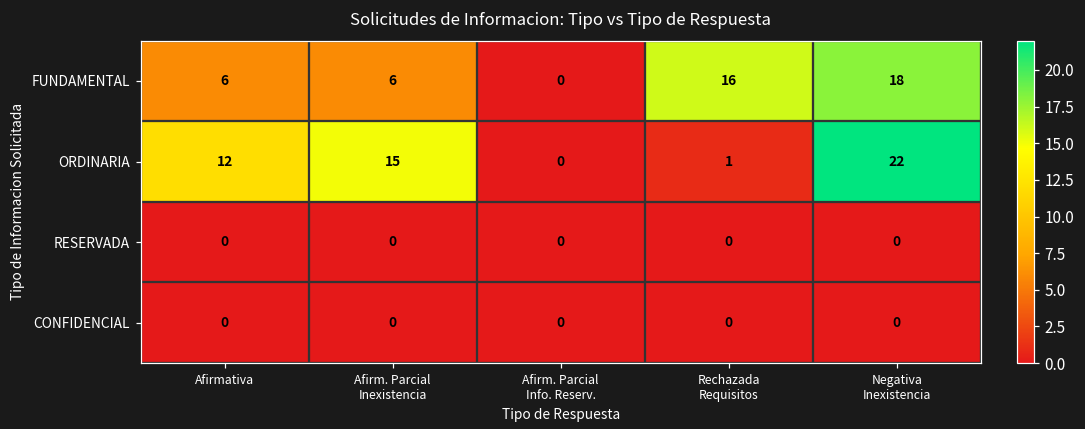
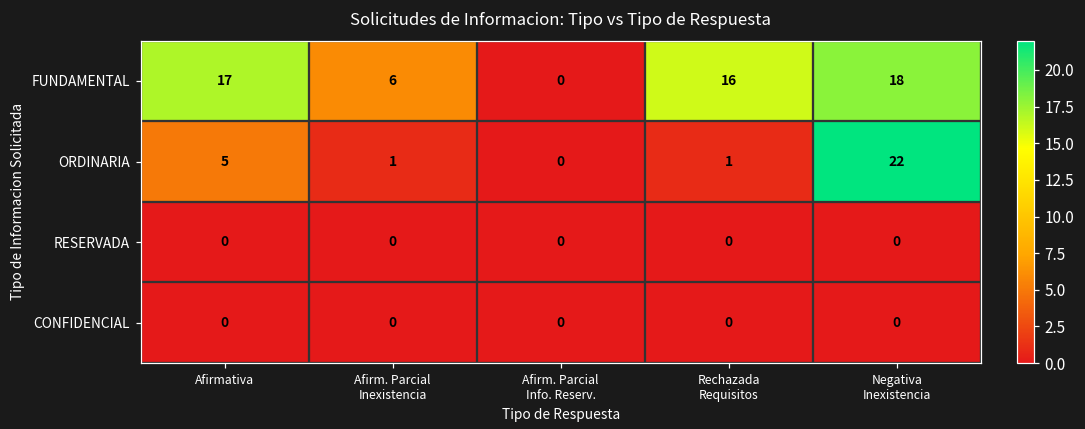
FUNDAMENTAL, Afirmativa: 6 -> 17
ORDINARIA, Afirmativa: 12 -> 5
ORDINARIA, Afirm. Parcial Inexistencia: 15 -> 1
